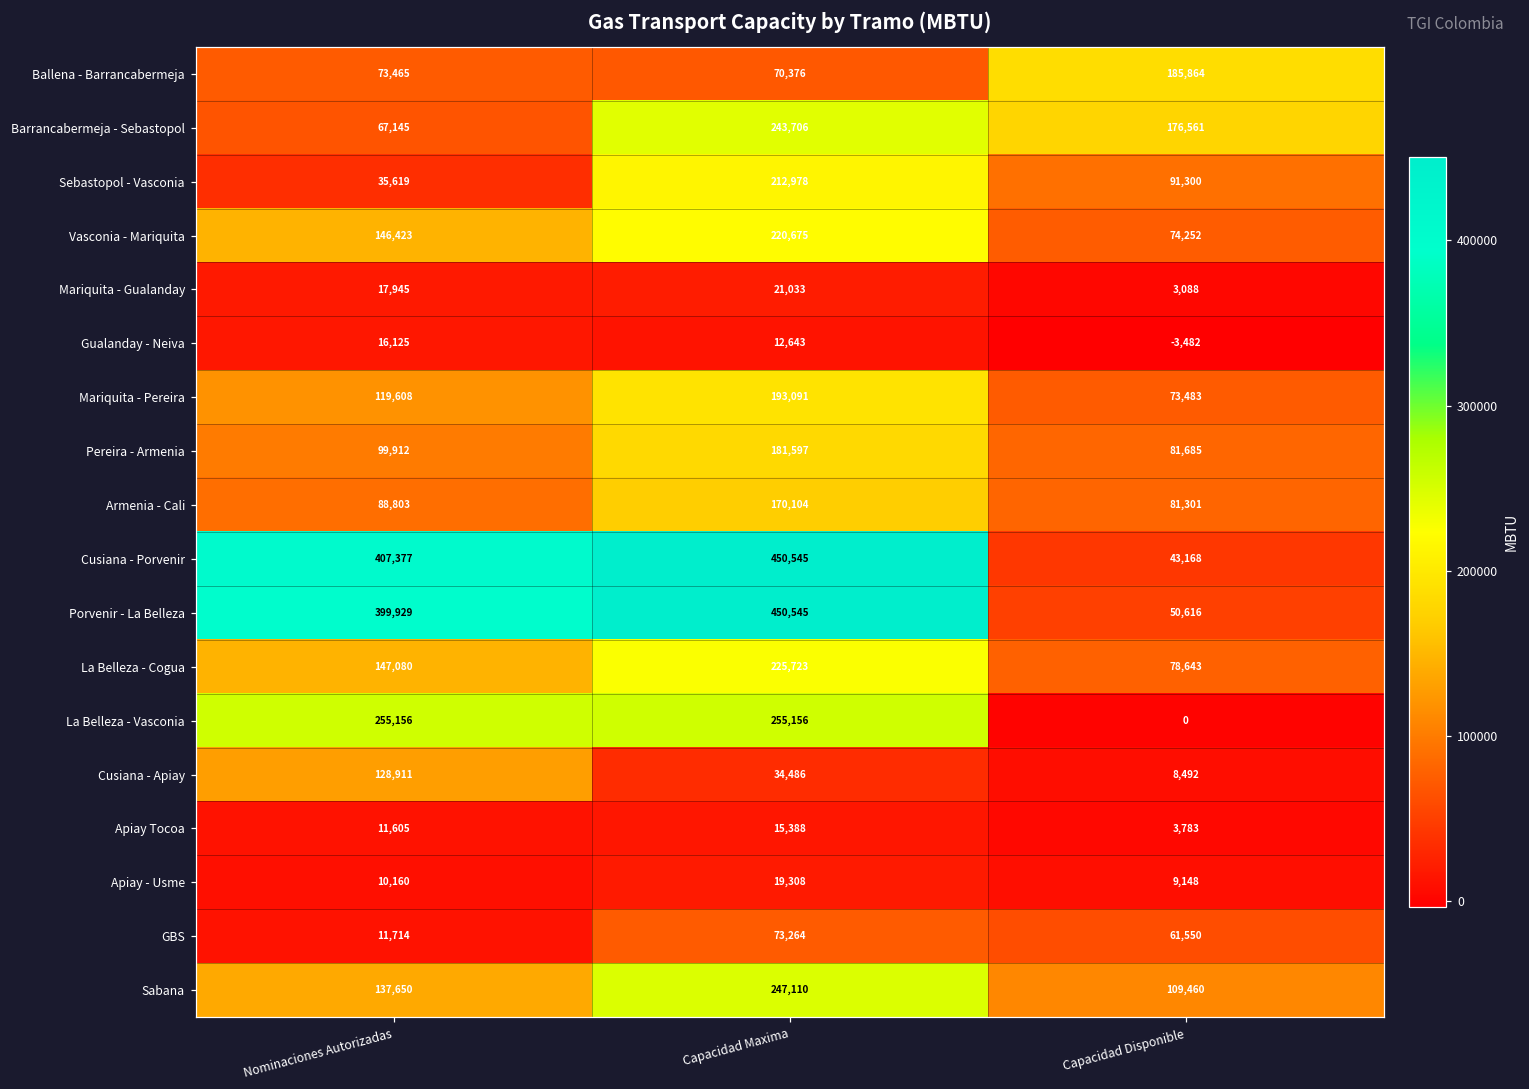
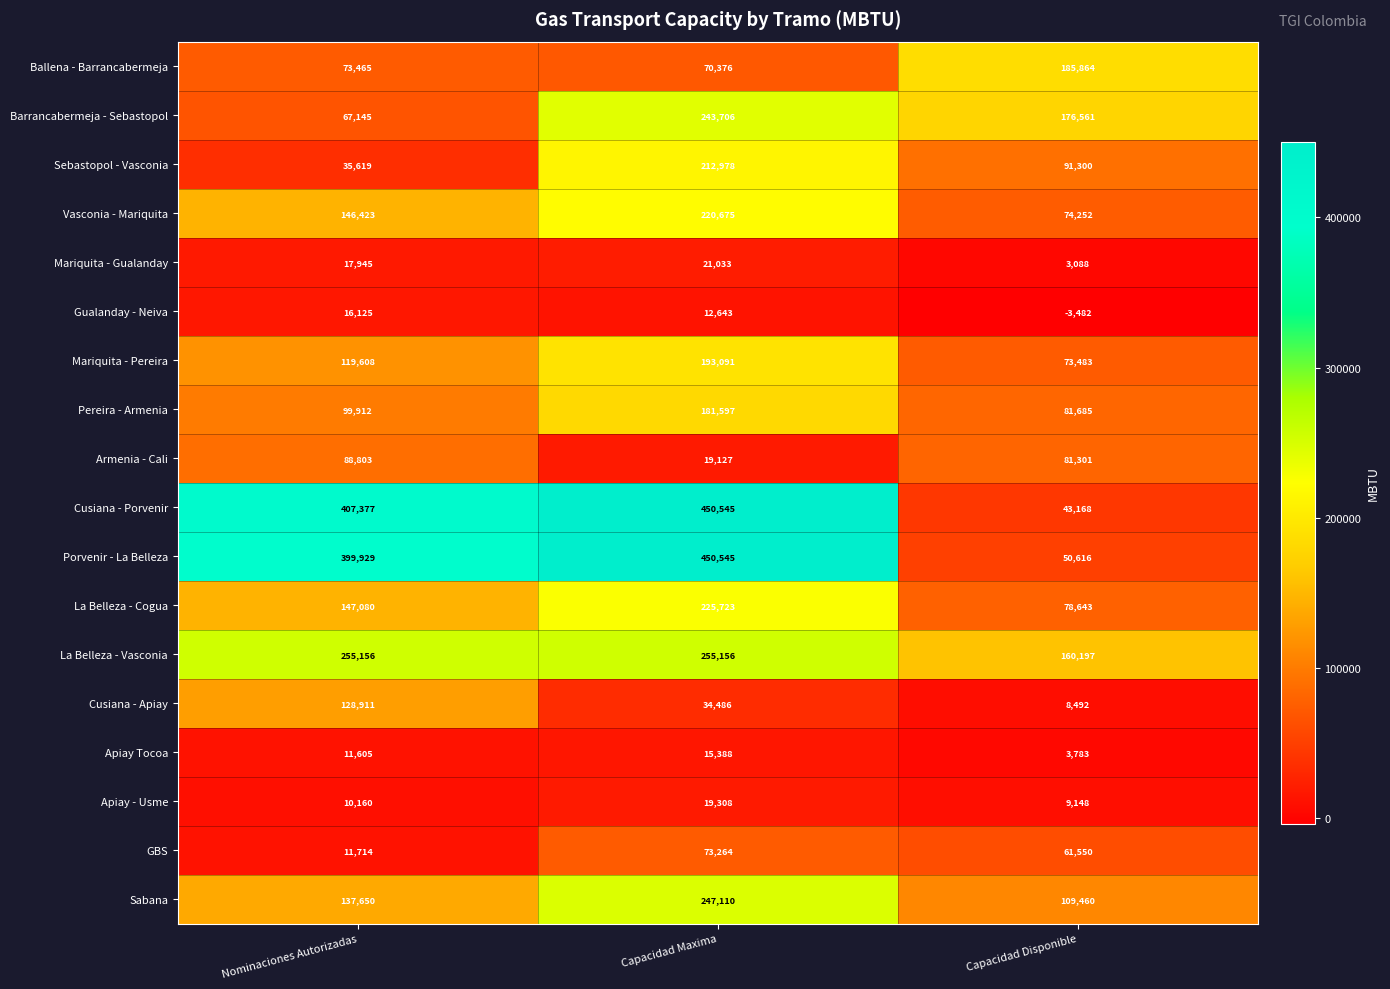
Armenia - Cali, Capacidad Maxima: 170,104 -> 19,127
La Belleza - Vasconia, Capacidad Disponible: 0 -> 160,197
